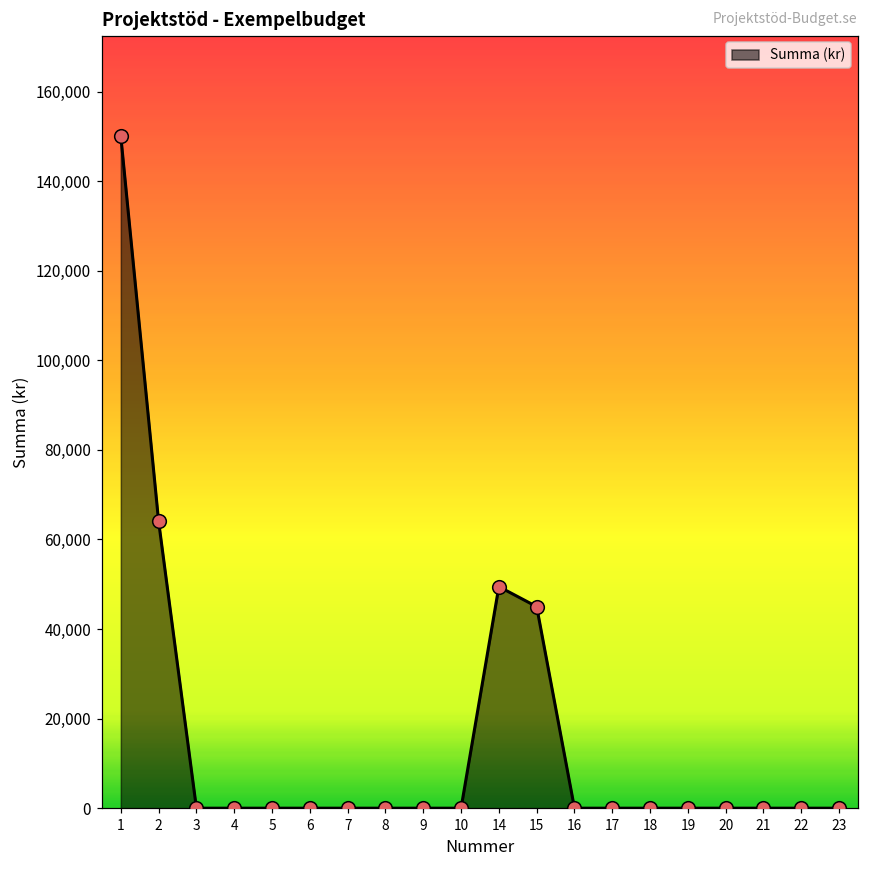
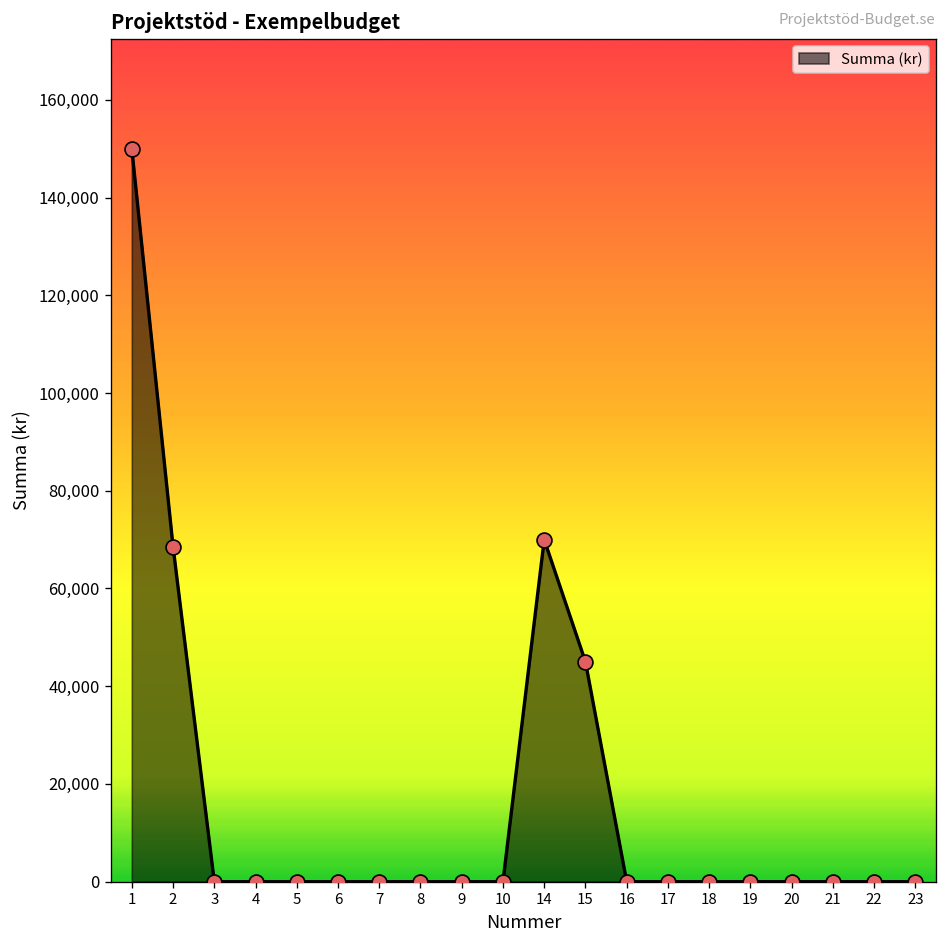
2: 64,000 -> 69,000
14: 49,000 -> 70,000
